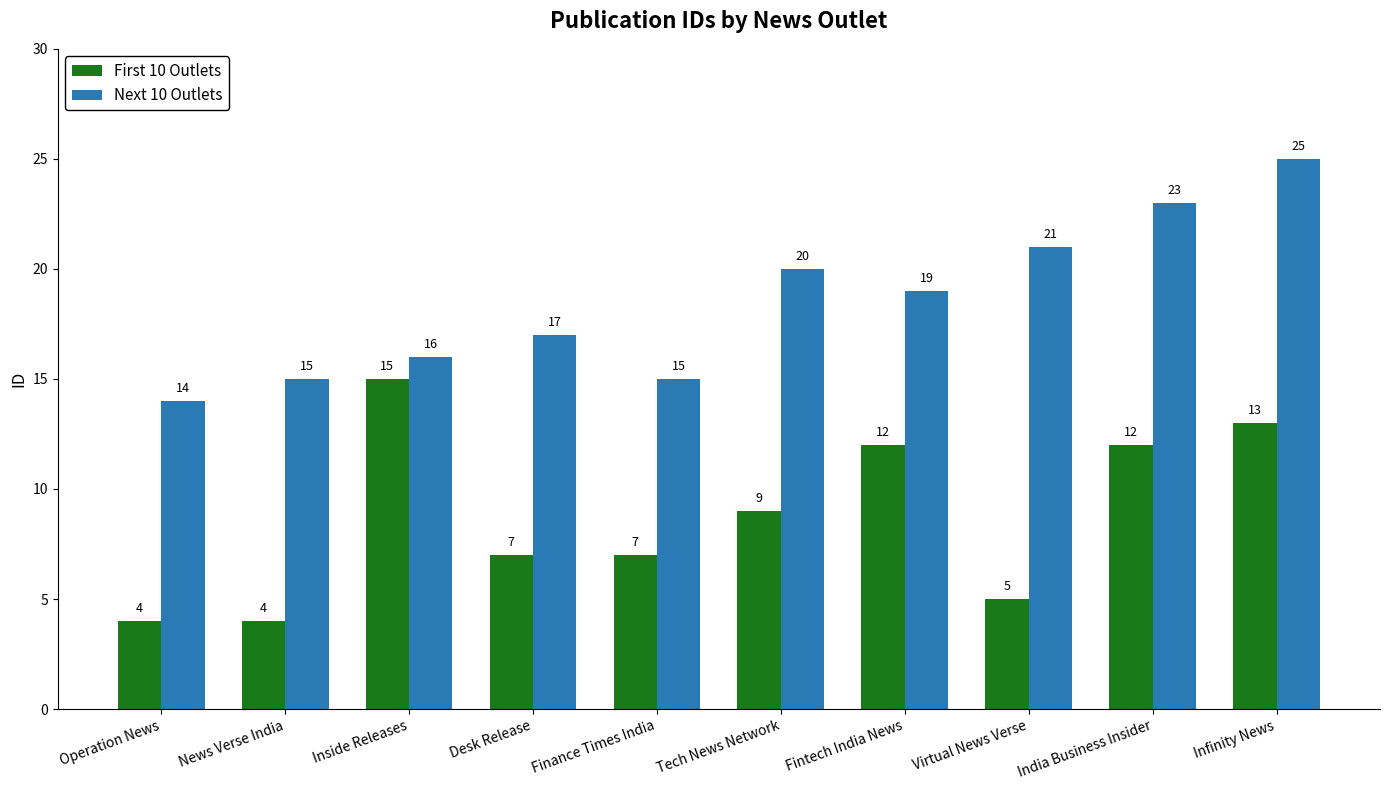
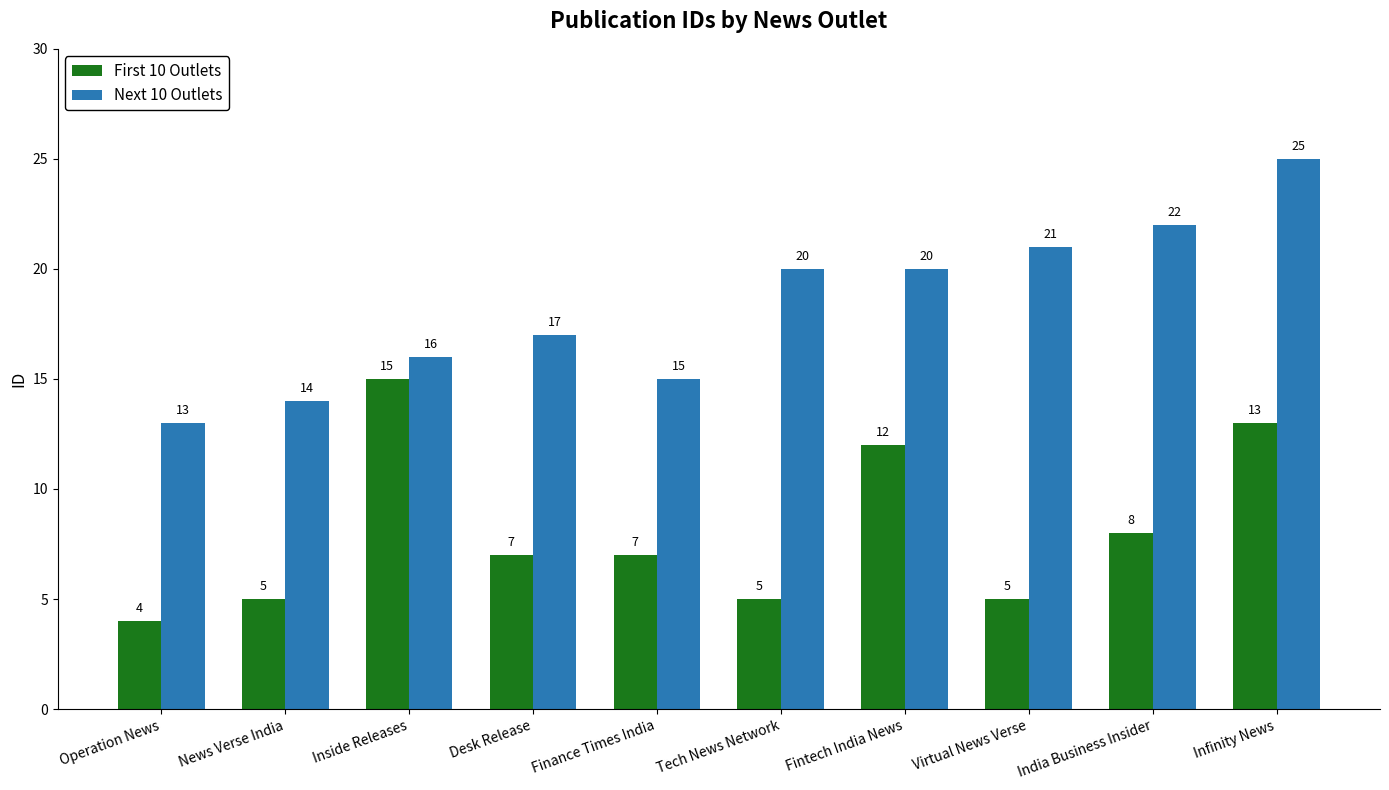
Next 10 Outlets, Operation News: 14 -> 13
First 10 Outlets, News Verse India: 4 -> 5
Next 10 Outlets, News Verse India: 15 -> 14
First 10 Outlets, Tech News Network: 9 -> 5
Next 10 Outlets, Fintech India News: 19 -> 20
First 10 Outlets, India Business Insider: 12 -> 8
Next 10 Outlets, India Business Insider: 23 -> 22
